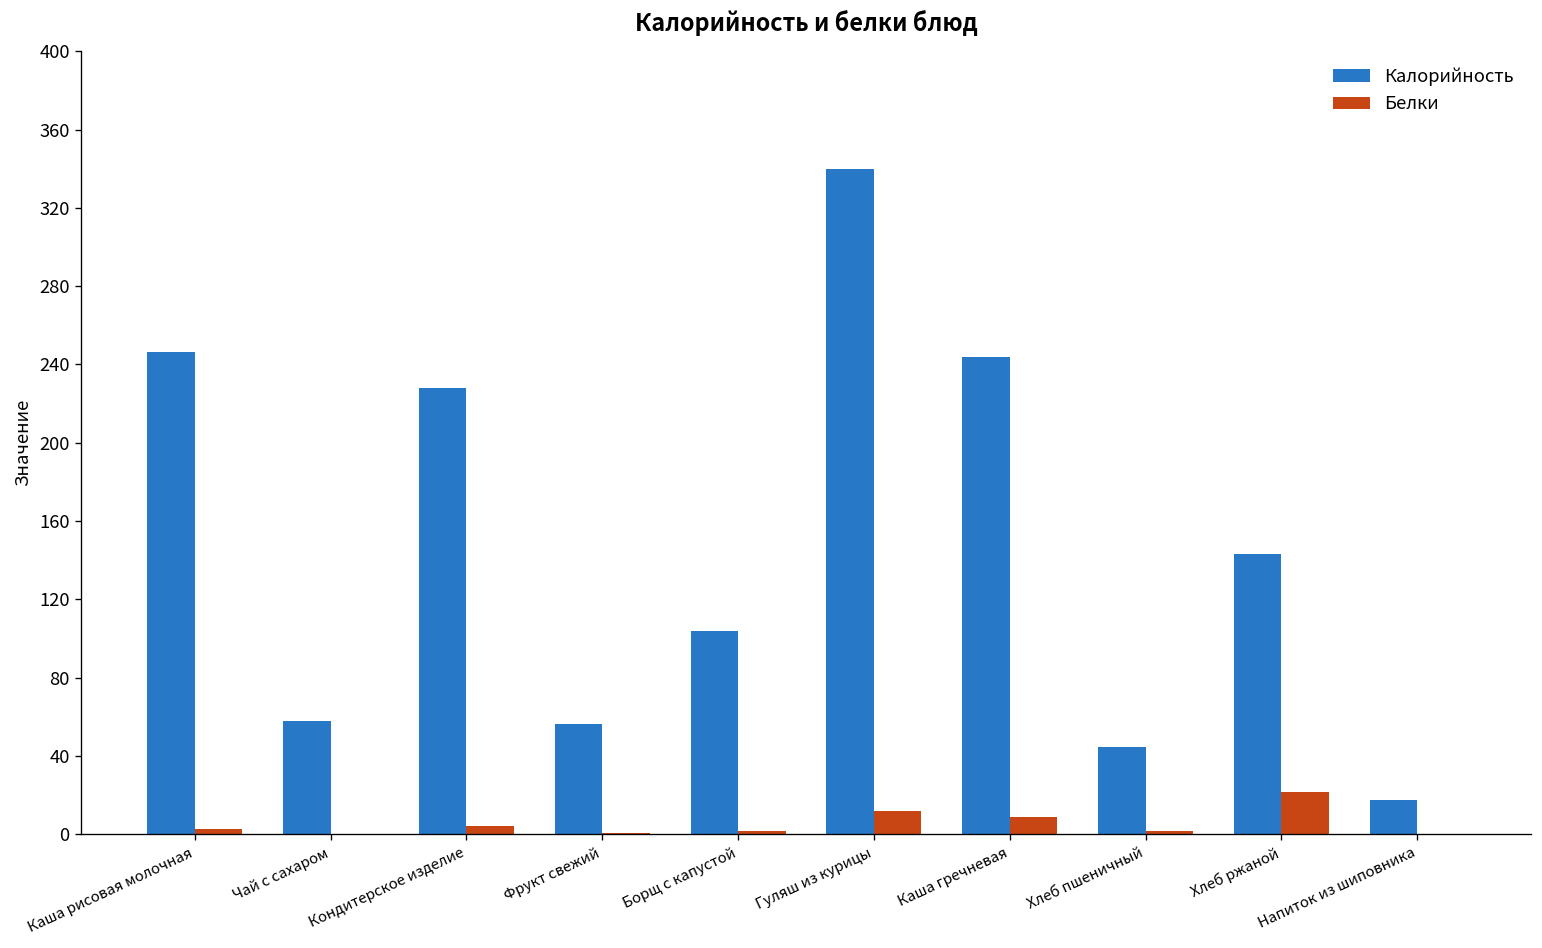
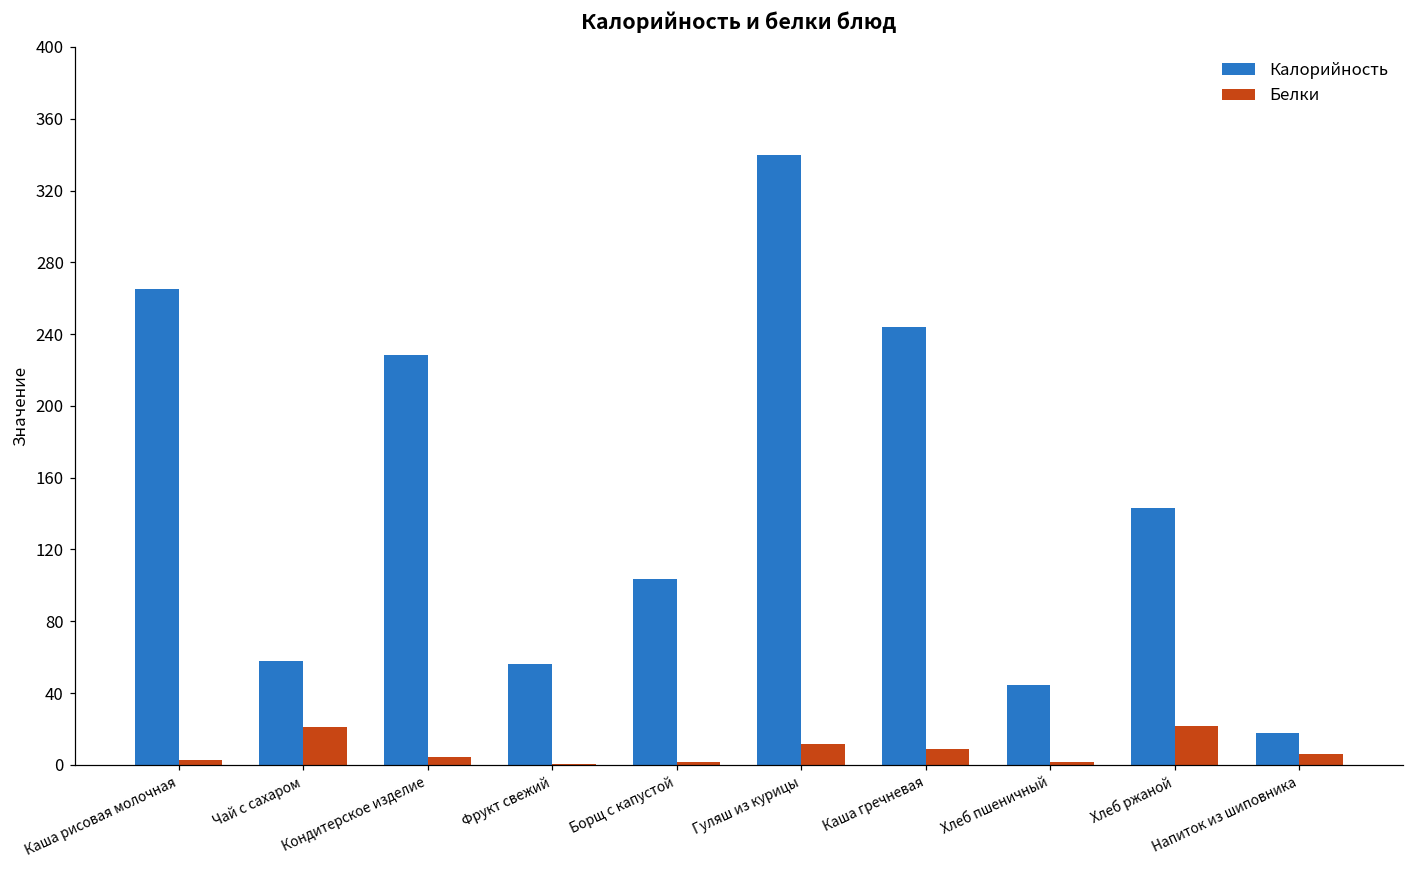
Калорийность, Каша рисовая молочная: 246 -> 265
Белки, Чай с сахаром: 0 -> 21
Белки, Напиток из шиповника: 0 -> 6
